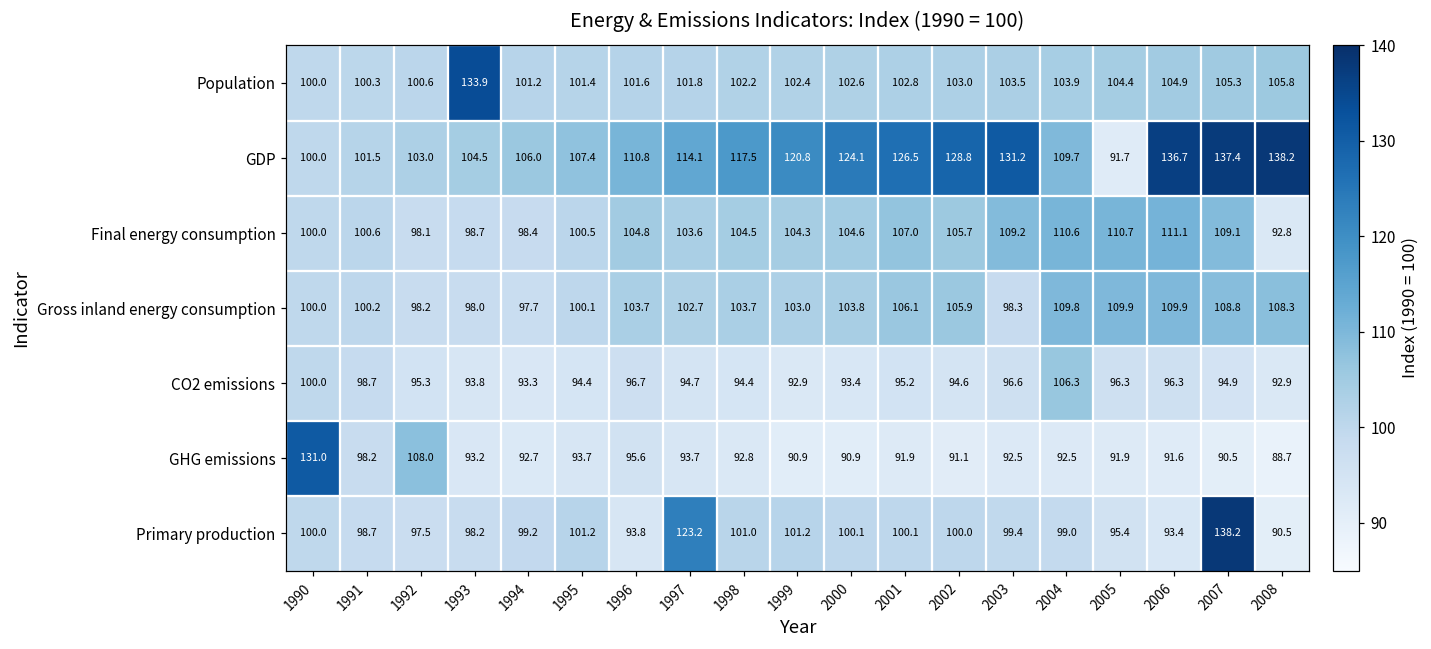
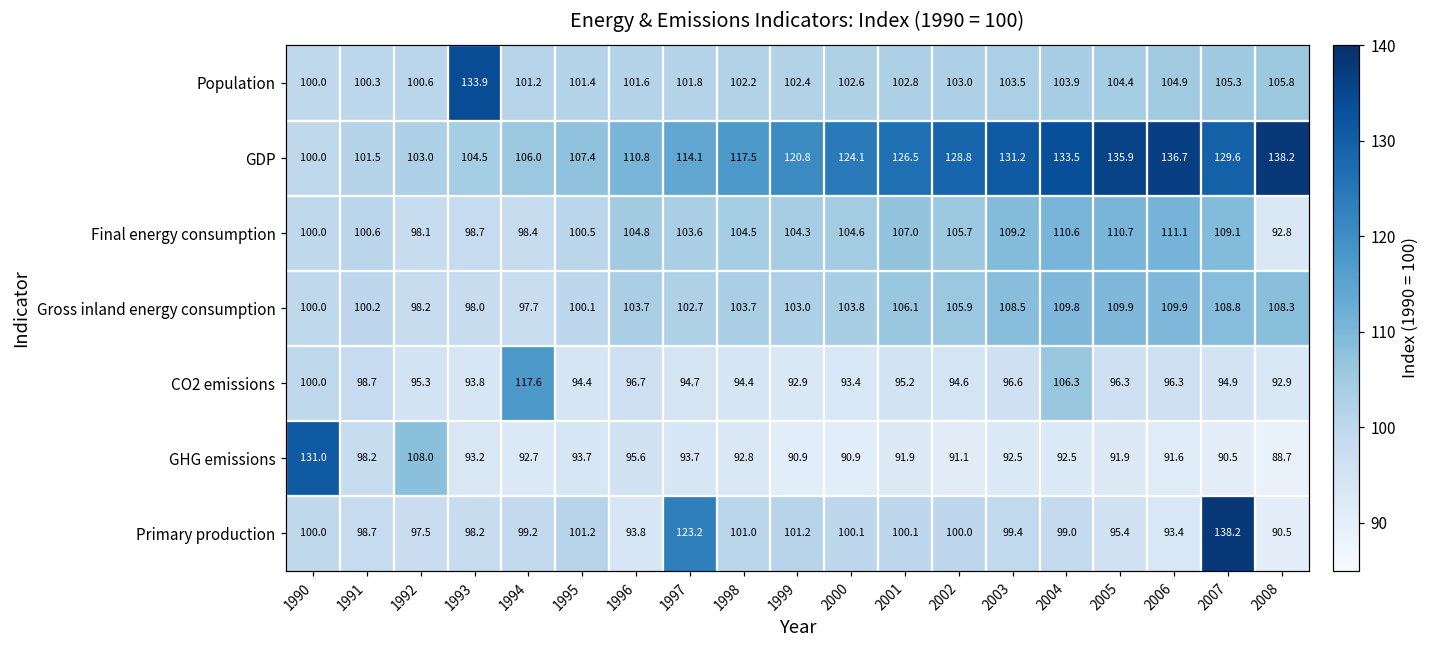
GDP, 2004: 109.7 -> 133.5
GDP, 2005: 91.7 -> 135.9
GDP, 2007: 137.4 -> 129.6
Gross inland energy consumption, 2003: 98.3 -> 108.5
CO2 emissions, 1994: 93.3 -> 117.6
